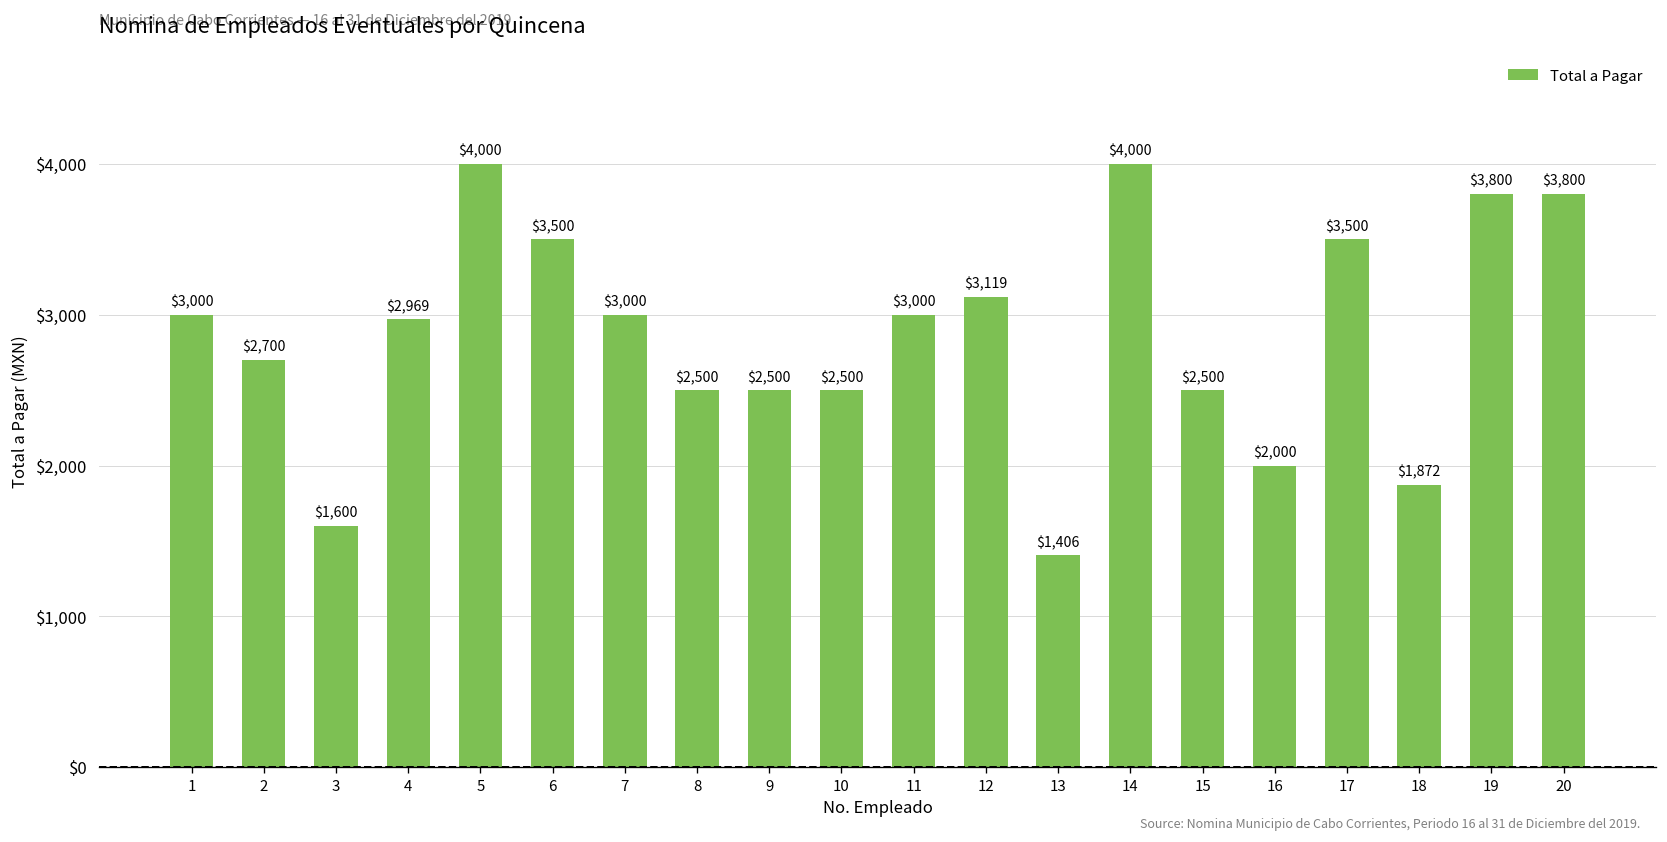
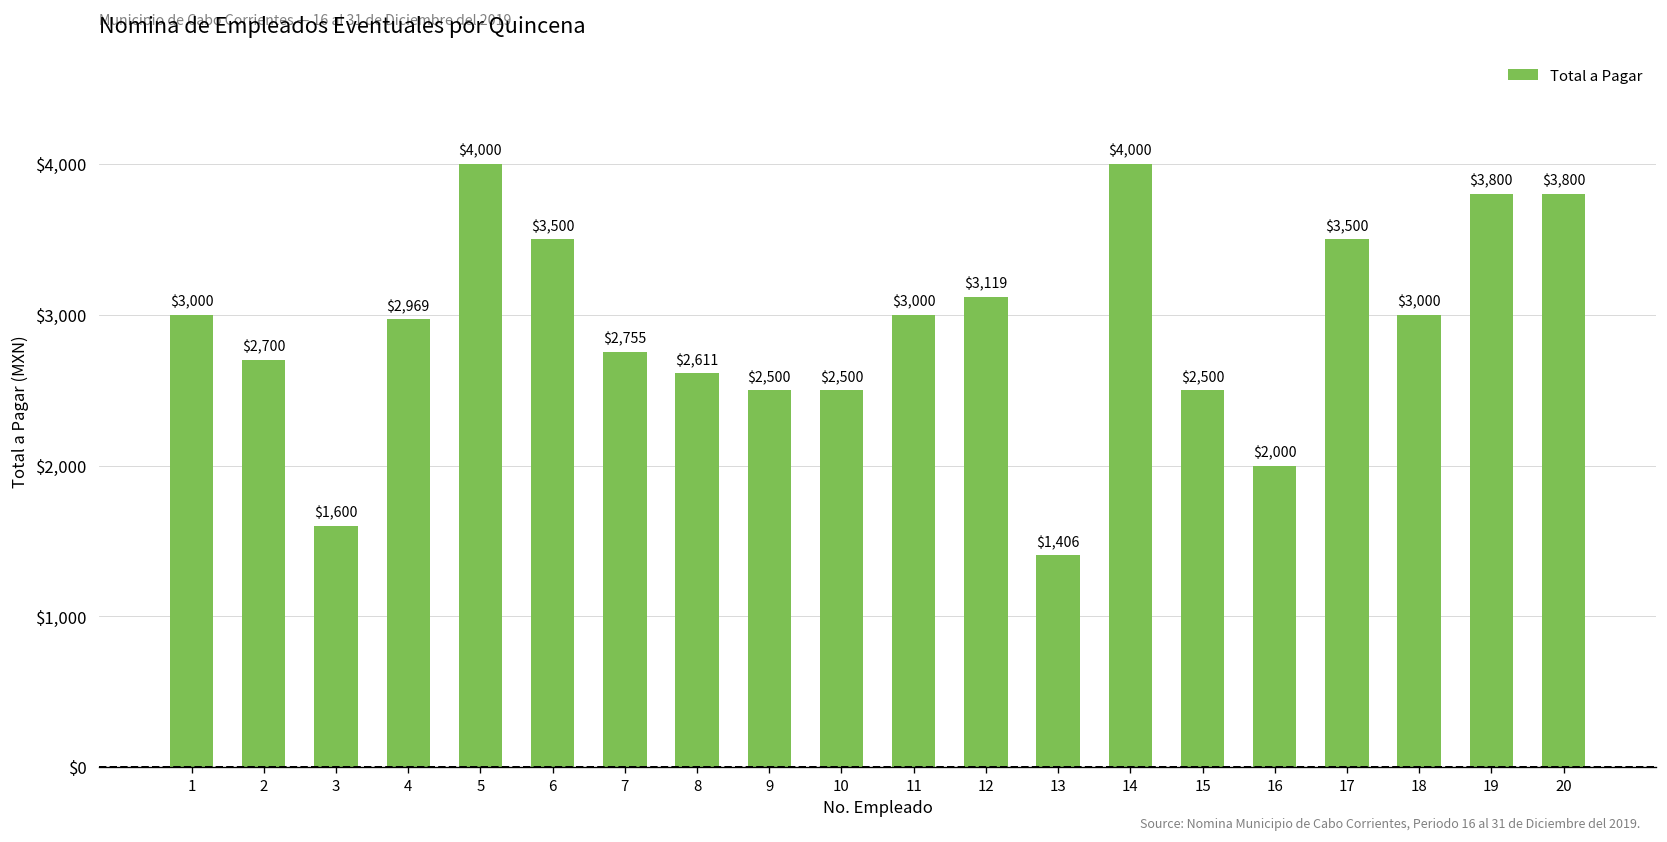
7: $3,000 -> $2,755
8: $2,500 -> $2,611
18: $1,872 -> $3,000
